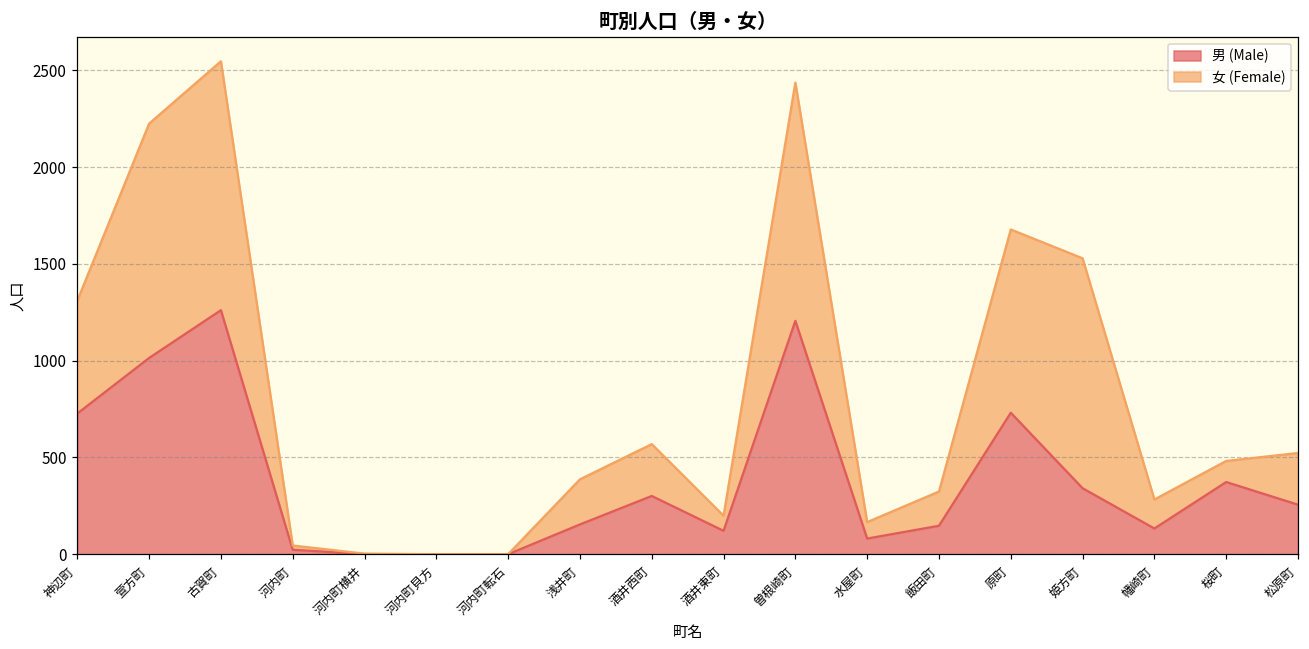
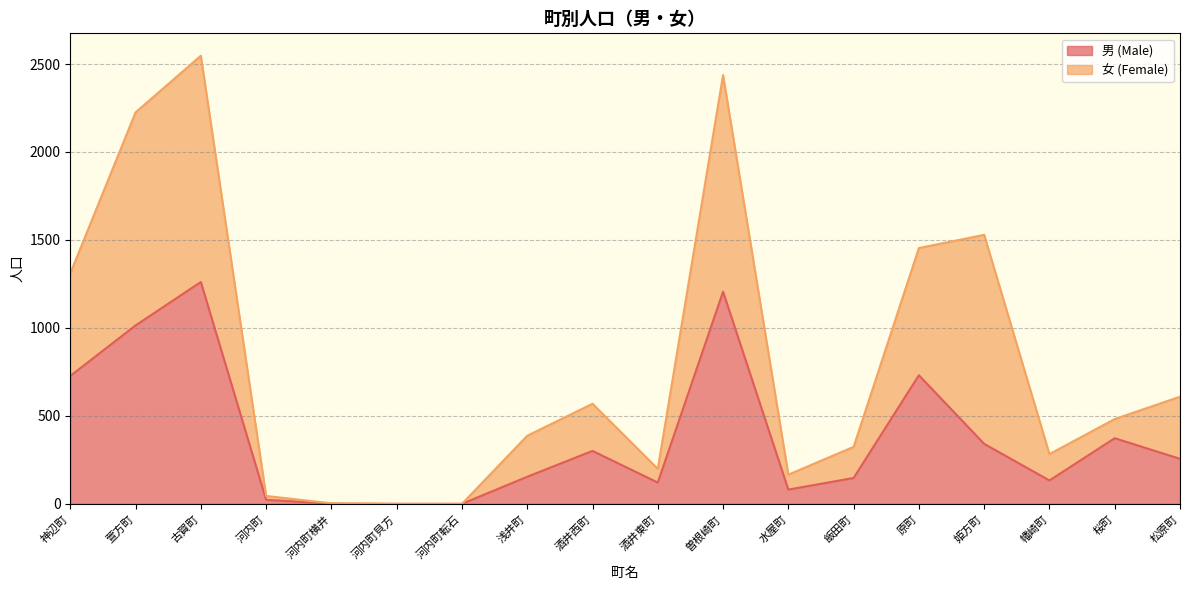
女 (Female), 原町: 950 -> 720
女 (Female), 松原町: 270 -> 350
